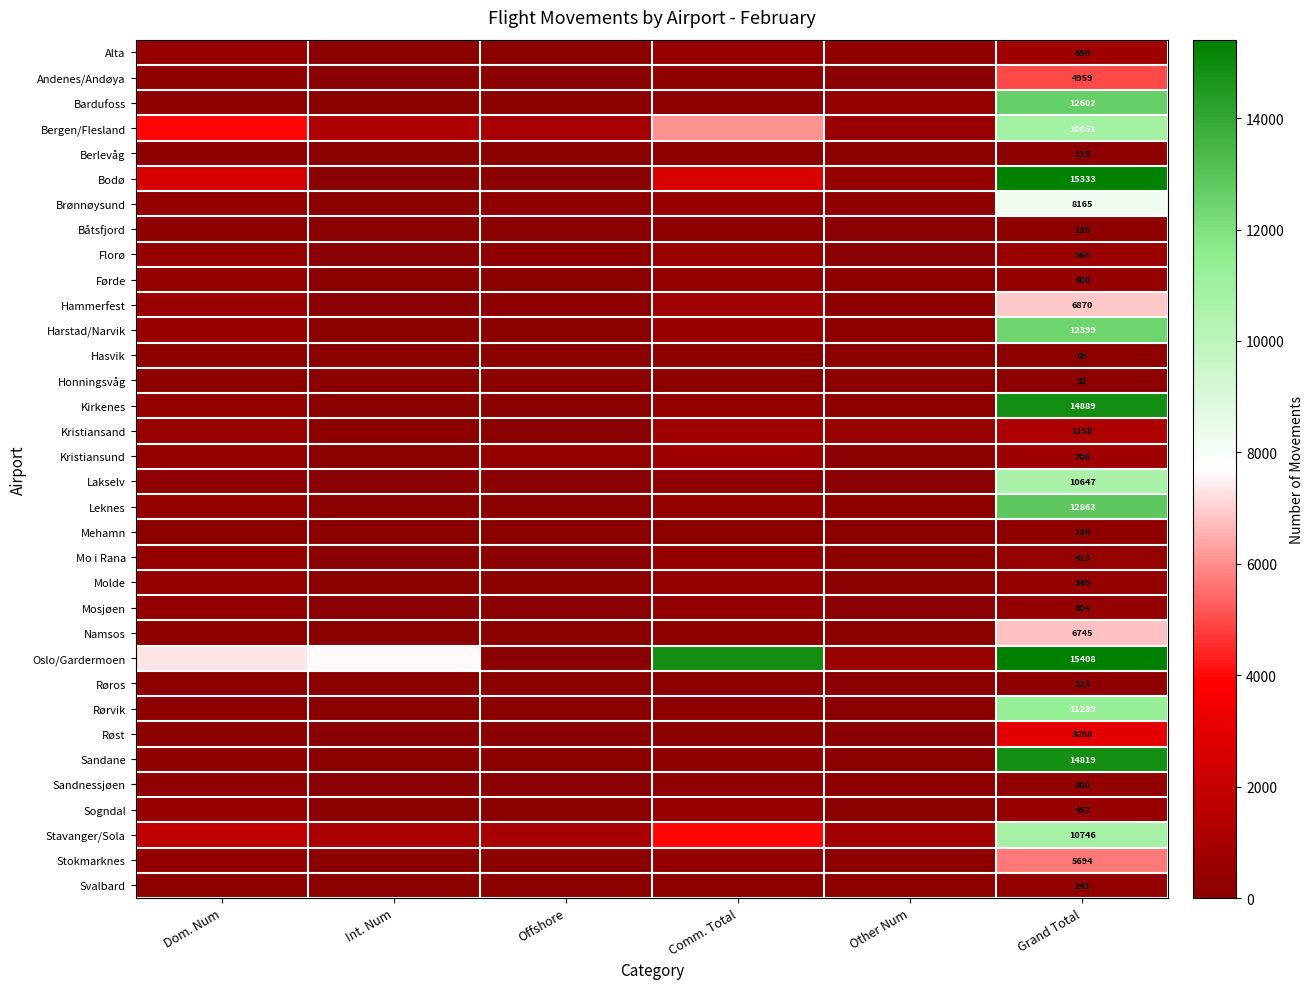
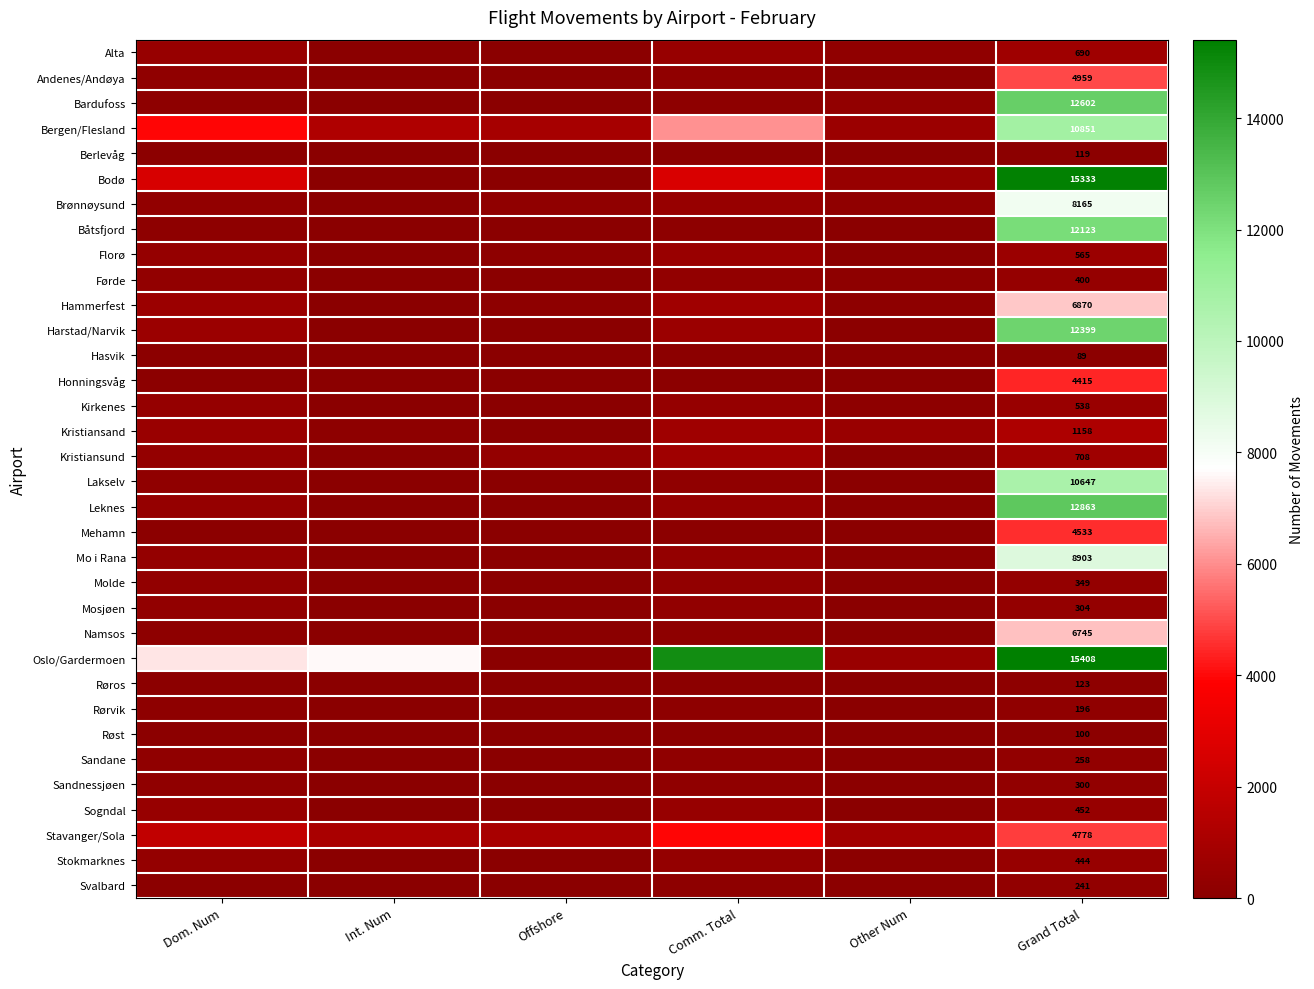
Båtsfjord, Grand Total: 135 -> 12123
Honningsvåg, Grand Total: 92 -> 4415
Kirkenes, Grand Total: 14889 -> 538
Mehamn, Grand Total: 136 -> 4533
Mo i Rana, Grand Total: 413 -> 8903
Rørvik, Grand Total: 11289 -> 196
Røst, Grand Total: 3058 -> 100
Sandane, Grand Total: 14819 -> 258
Stavanger/Sola, Grand Total: 10746 -> 4778
Stokmarknes, Grand Total: 5694 -> 444
